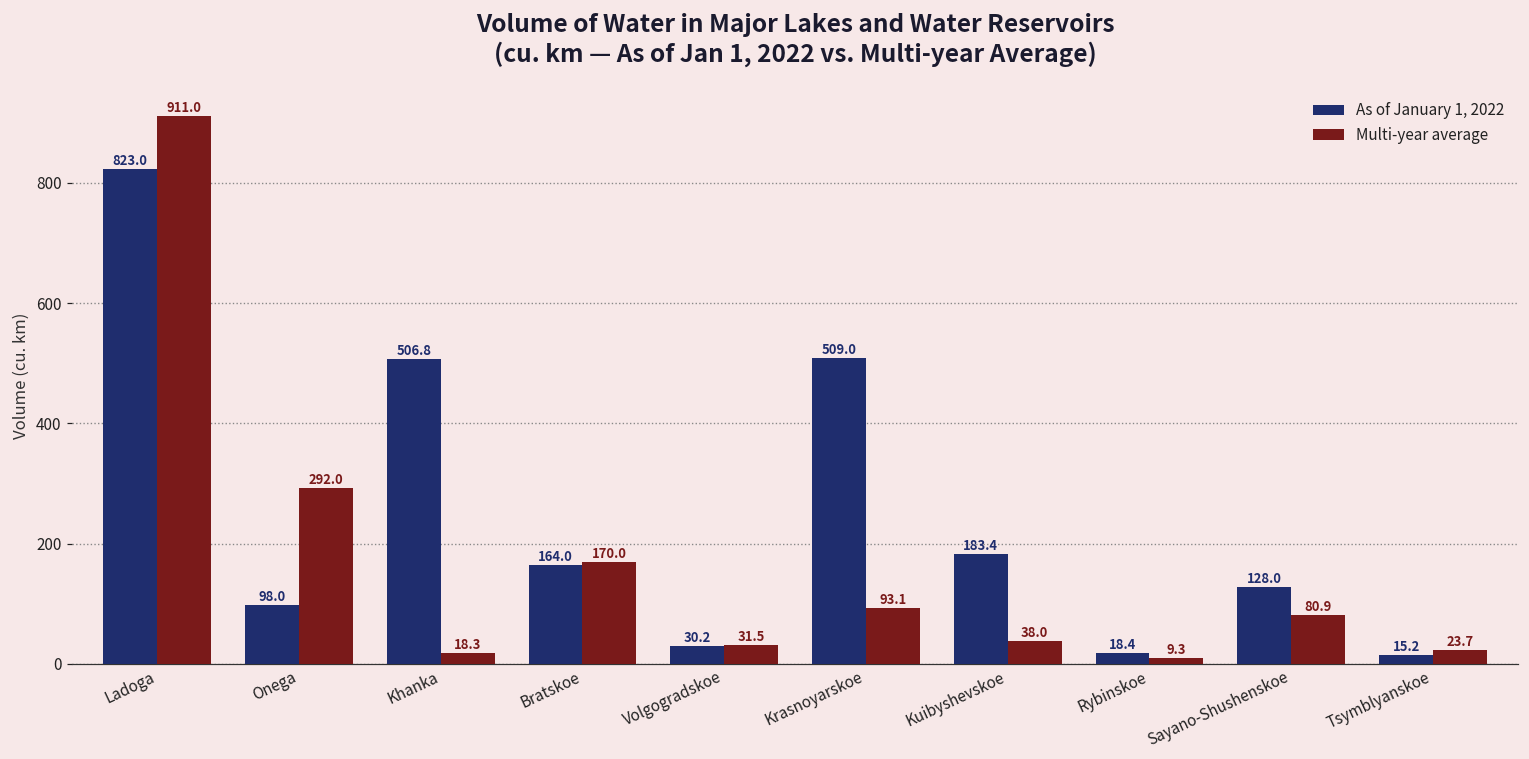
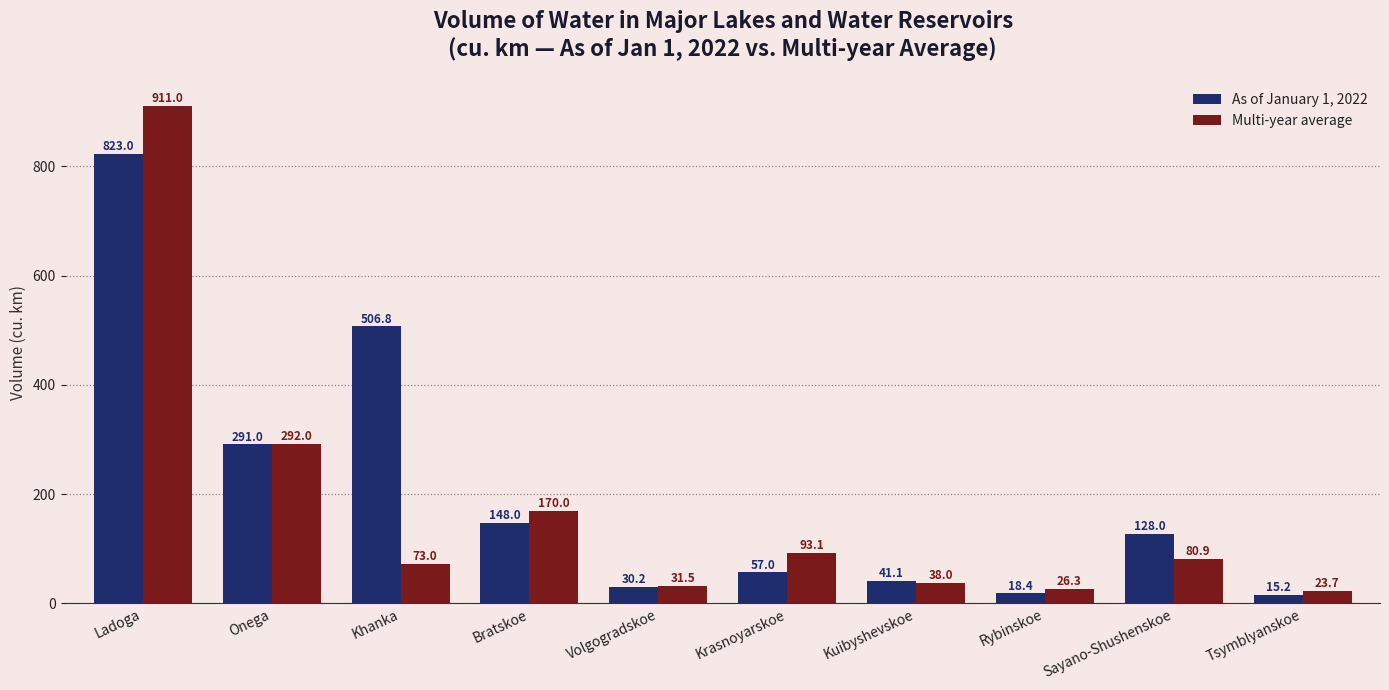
As of January 1, 2022, Onega: 98.0 -> 291.0
Multi-year average, Khanka: 18.3 -> 73.0
As of January 1, 2022, Bratskoe: 164.0 -> 148.0
As of January 1, 2022, Krasnoyarskoe: 509.0 -> 57.0
As of January 1, 2022, Kuibyshevskoe: 183.4 -> 41.1
Multi-year average, Rybinskoe: 9.3 -> 26.3
